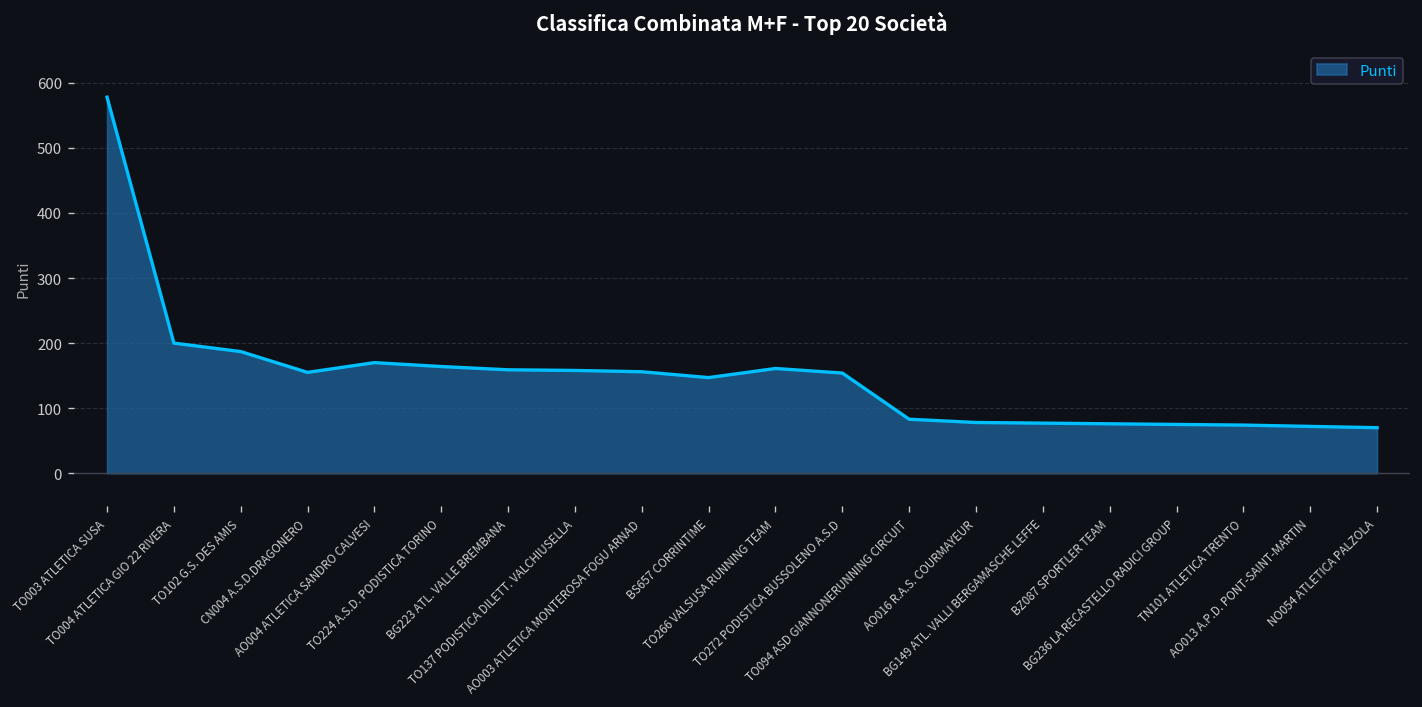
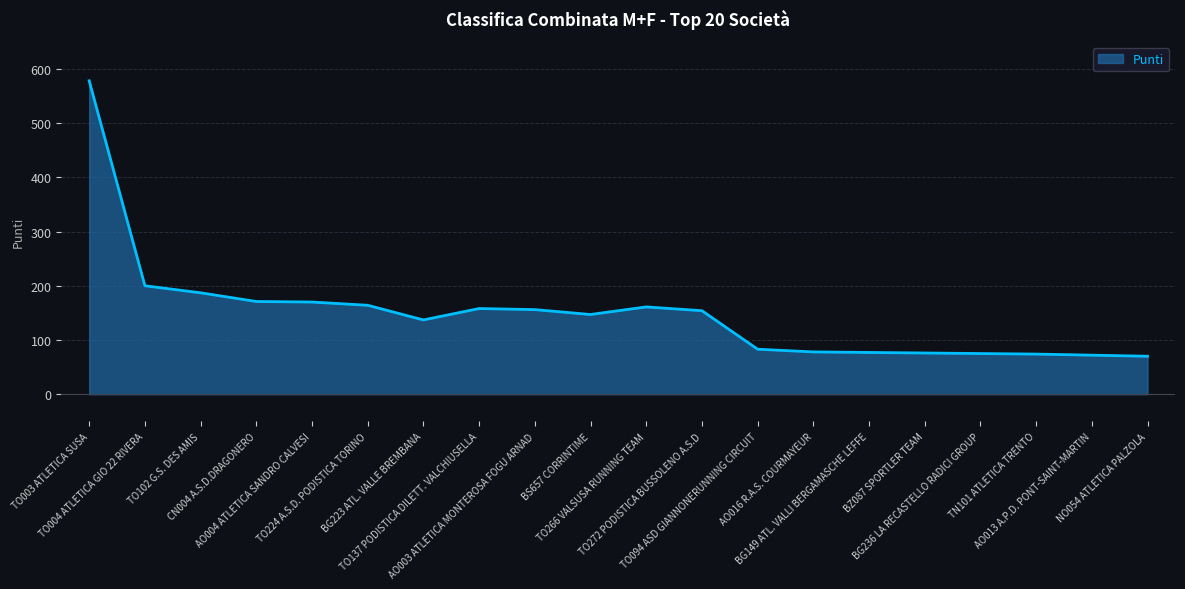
CN004 A.S.D.DRAGONERO: 160 -> 170
BG223 ATL. VALLE BREMBANA: 160 -> 140
